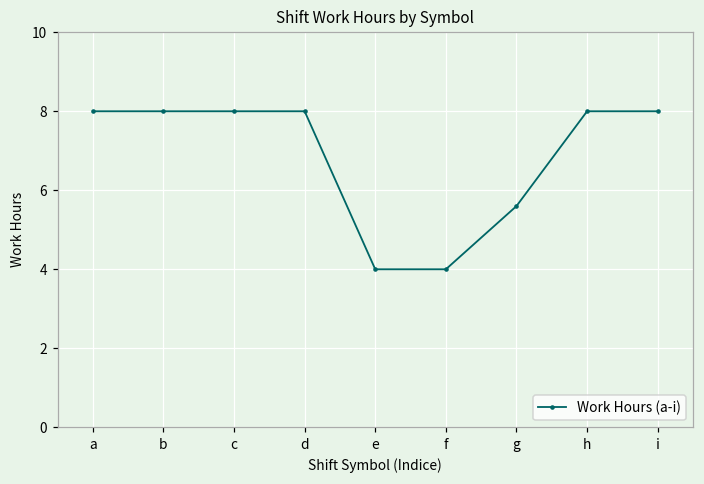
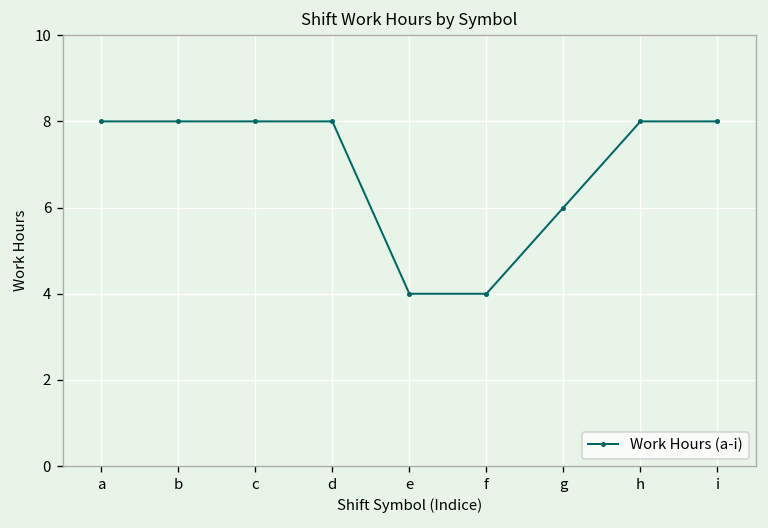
g: 5.6 -> 6.0
